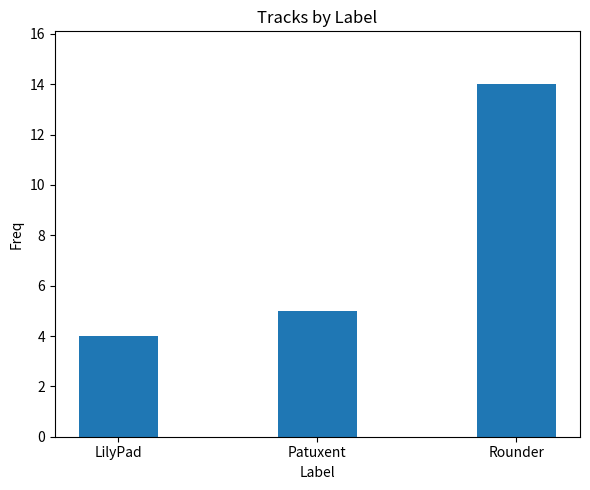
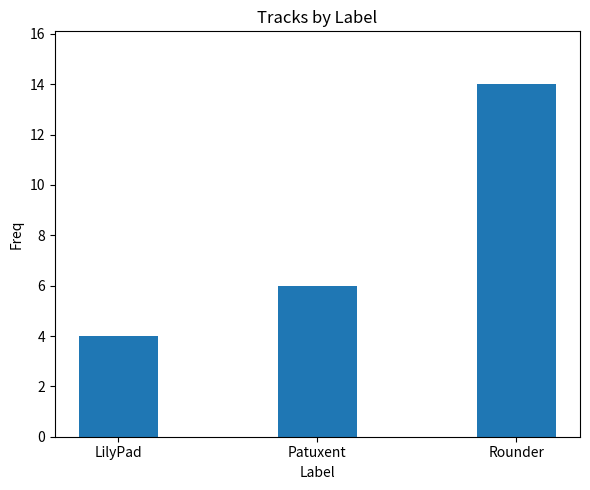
Patuxent: 5 -> 6
